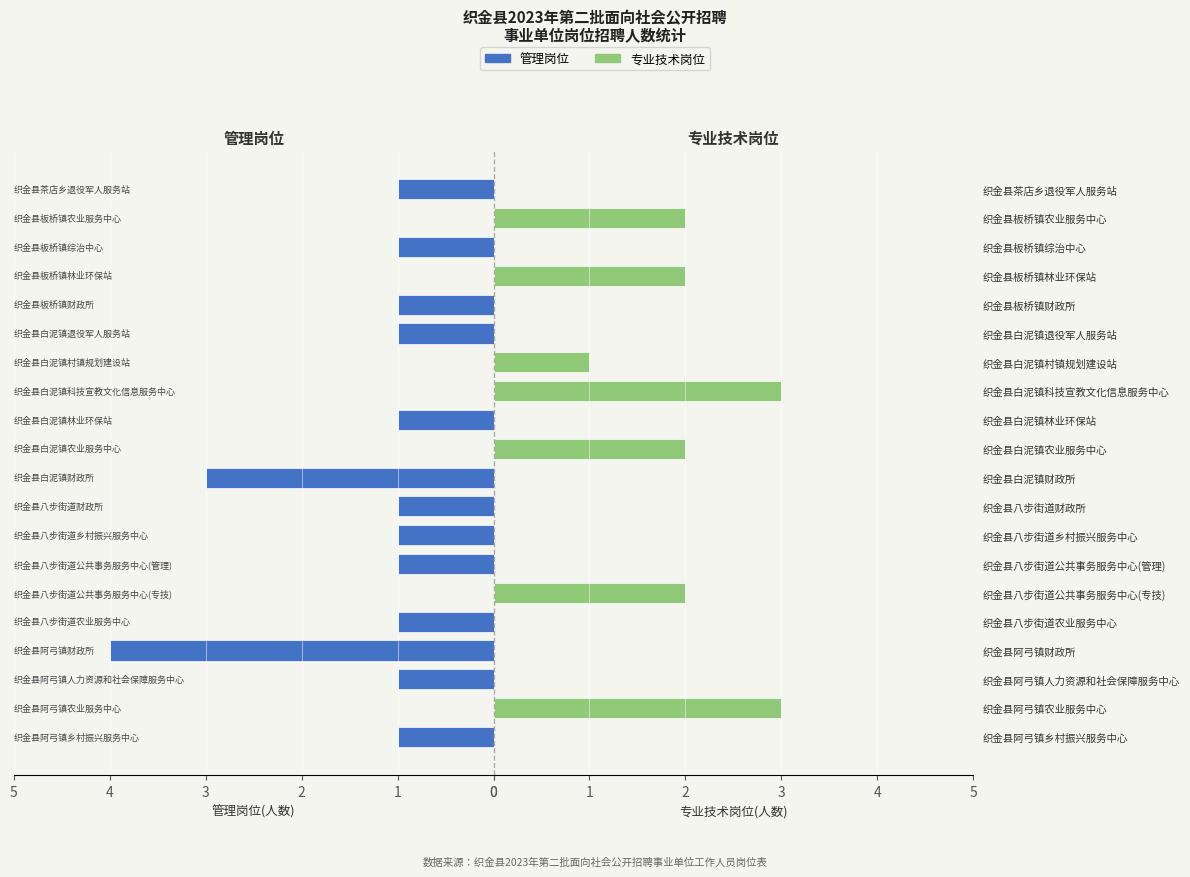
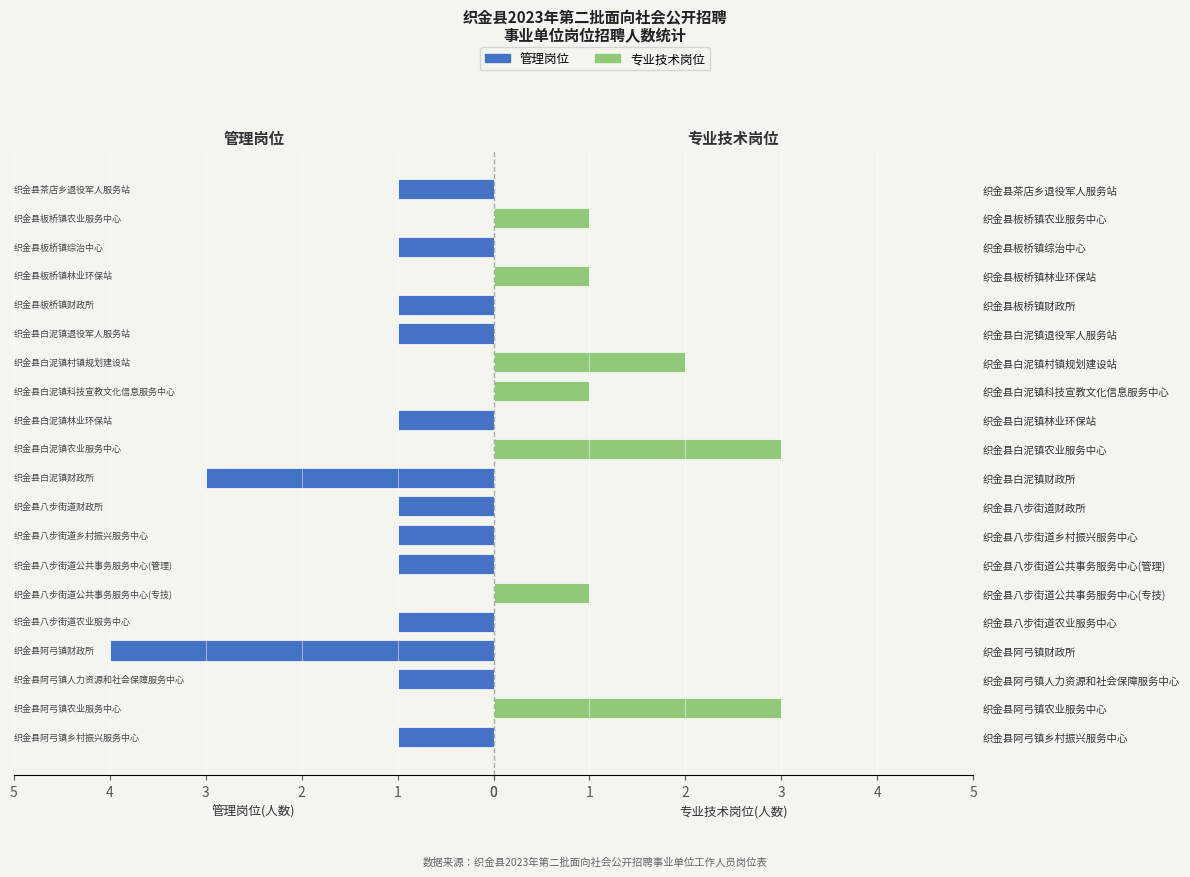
专业技术岗位, 织金县板桥镇农业服务中心: 2 -> 1
专业技术岗位, 织金县板桥镇林业环保站: 2 -> 1
专业技术岗位, 织金县白泥镇村镇规划建设站: 1 -> 2
专业技术岗位, 织金县白泥镇科技宣教文化信息服务中心: 3 -> 1
专业技术岗位, 织金县白泥镇农业服务中心: 2 -> 3
专业技术岗位, 织金县八步街道公共事务服务中心(专技): 2 -> 1
